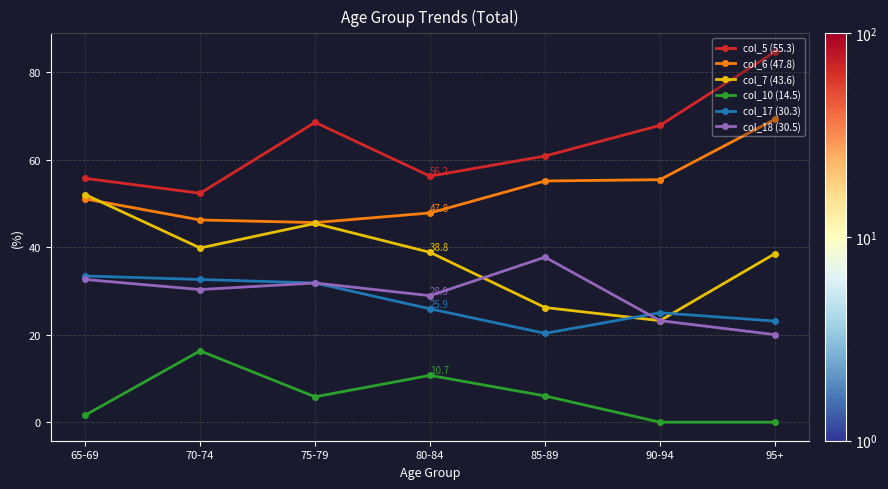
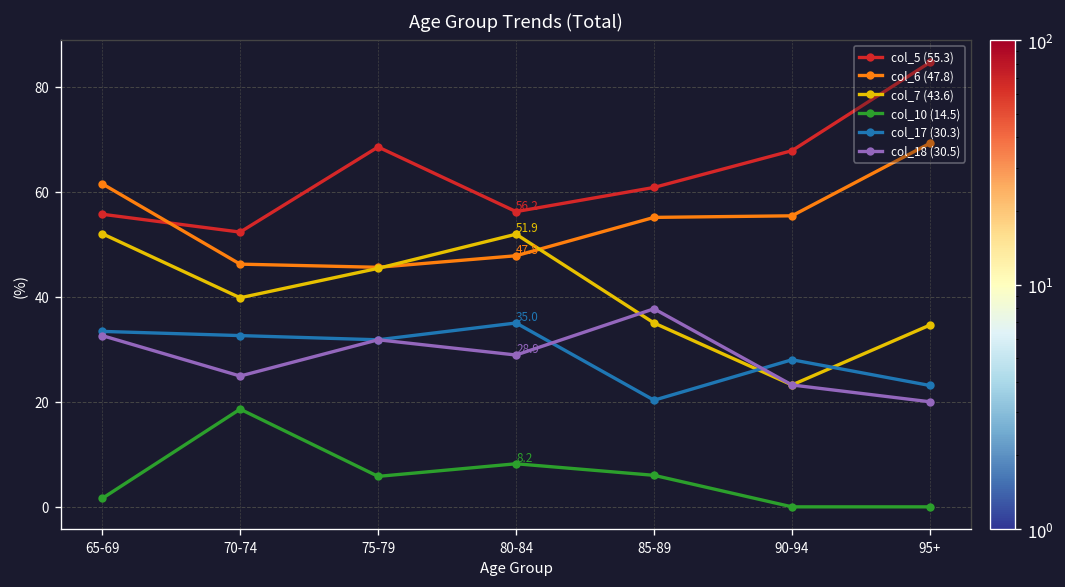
col_6 (47.8), 65-69: 51 -> 62
col_10 (14.5), 70-74: 16 -> 19
col_18 (30.5), 70-74: 30 -> 25
col_7 (43.6), 80-84: 38.8 -> 51.9
col_10 (14.5), 80-84: 10.7 -> 8.2
col_17 (30.3), 80-84: 25.9 -> 35.0
col_7 (43.6), 85-89: 26 -> 35
col_17 (30.3), 90-94: 25 -> 28
col_7 (43.6), 95+: 39 -> 35
